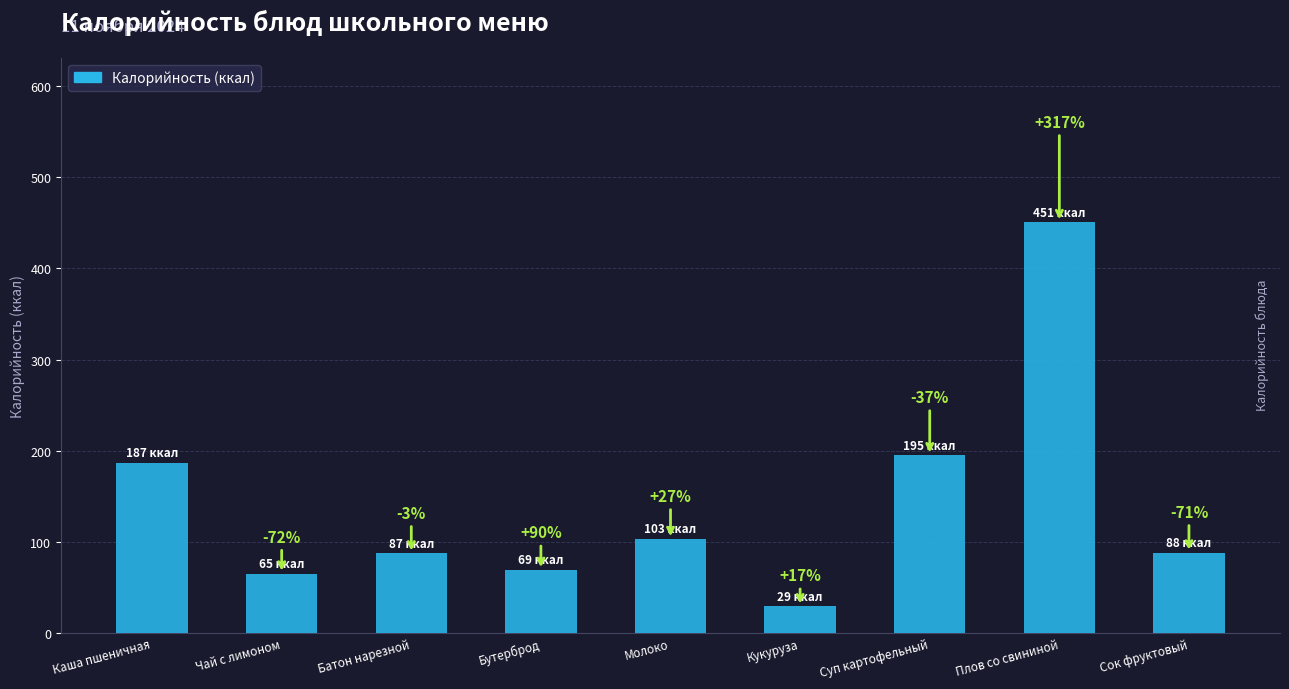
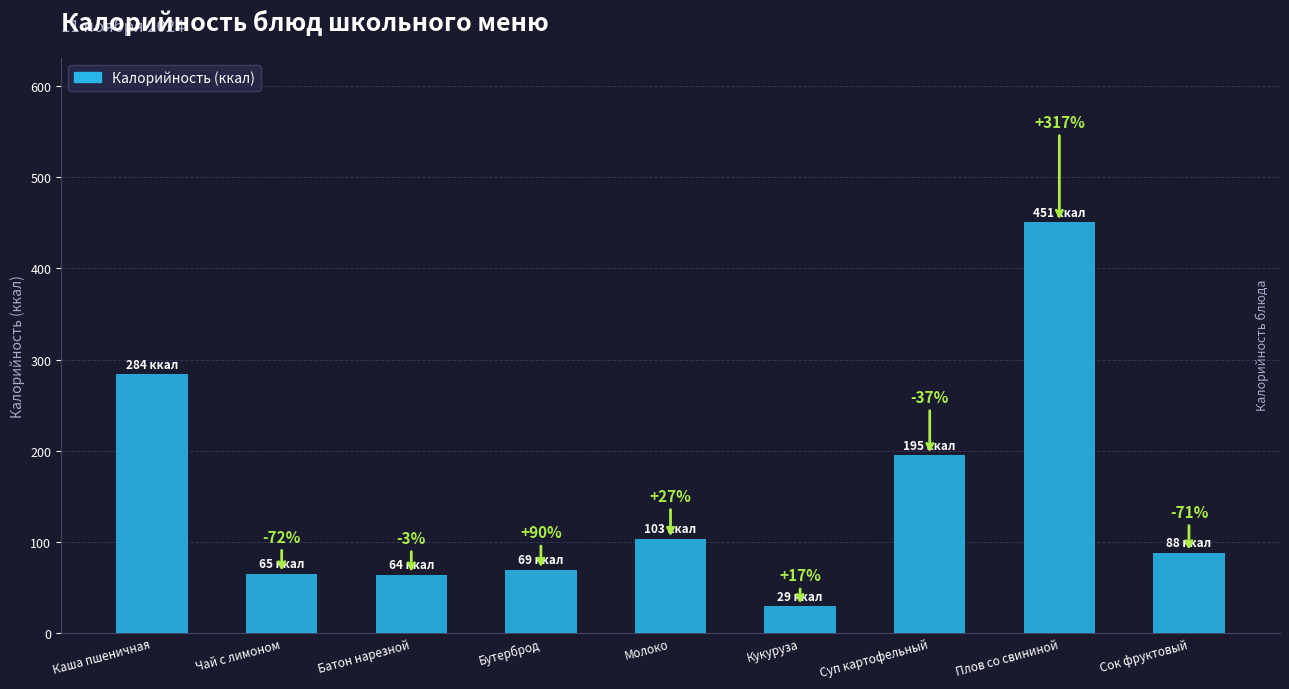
Каша пшеничная: 187 -> 284
Батон нарезной: 87 -> 64
